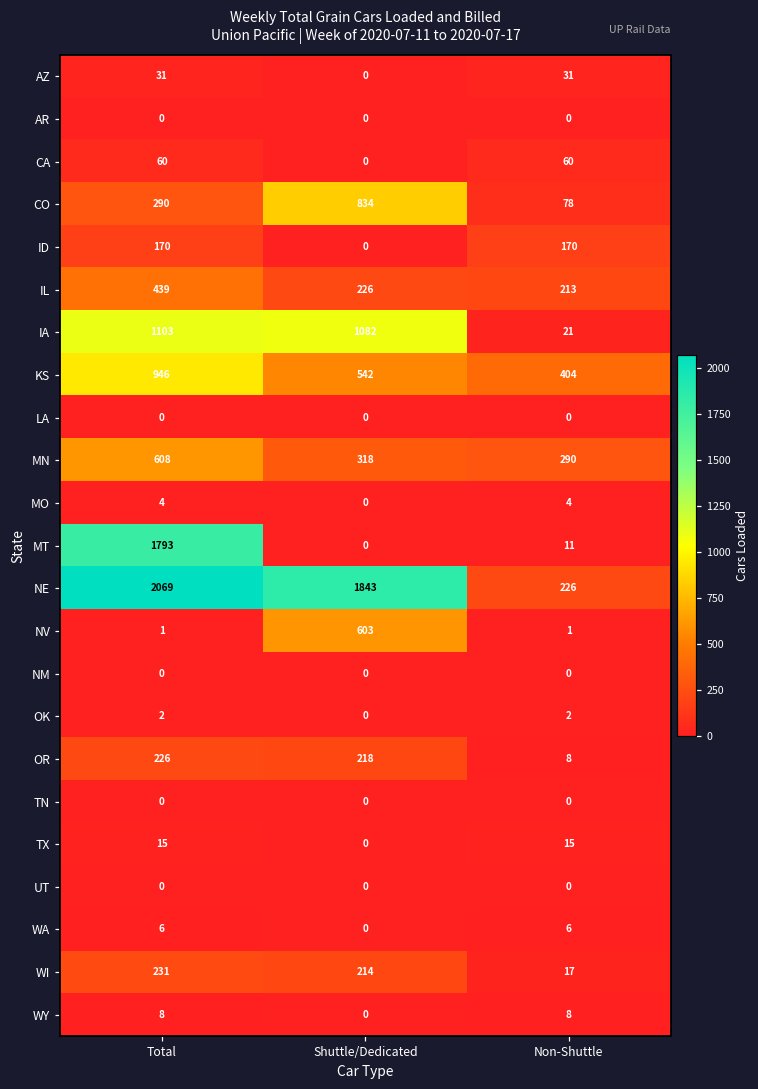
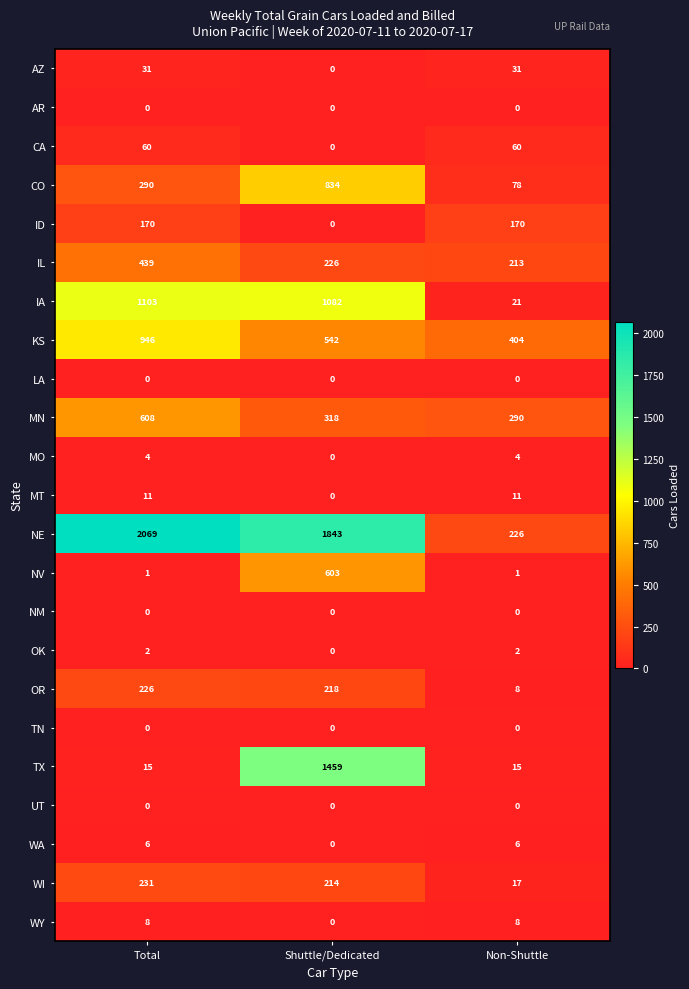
MT, Total: 1793 -> 11
TX, Shuttle/Dedicated: 0 -> 1459
